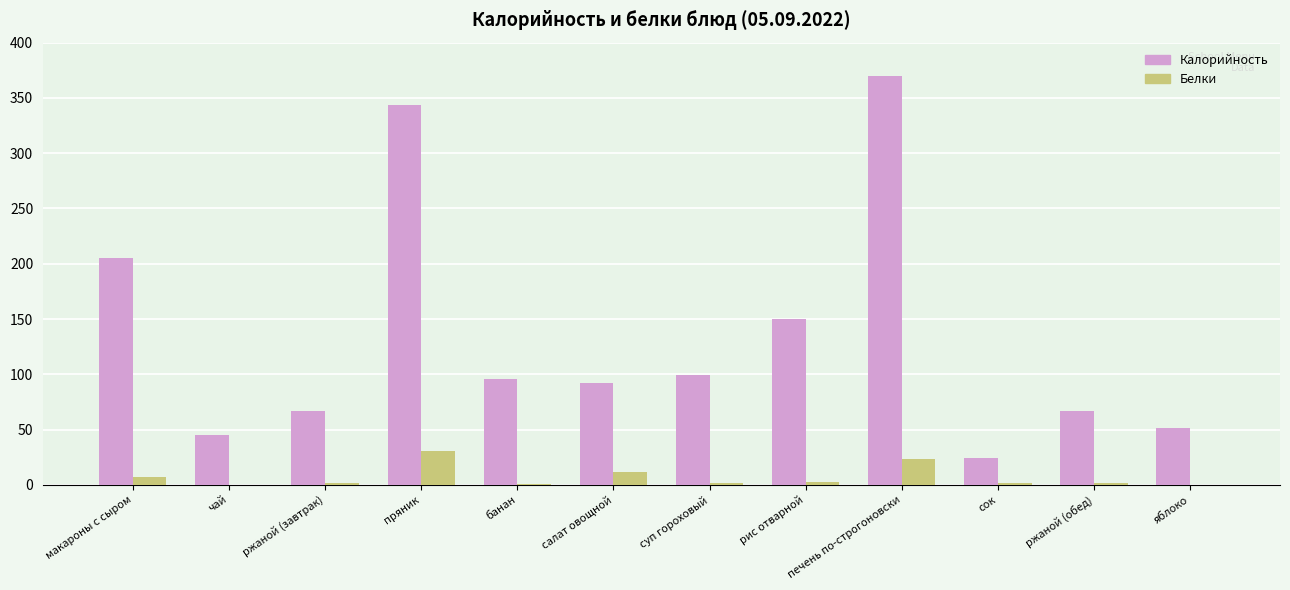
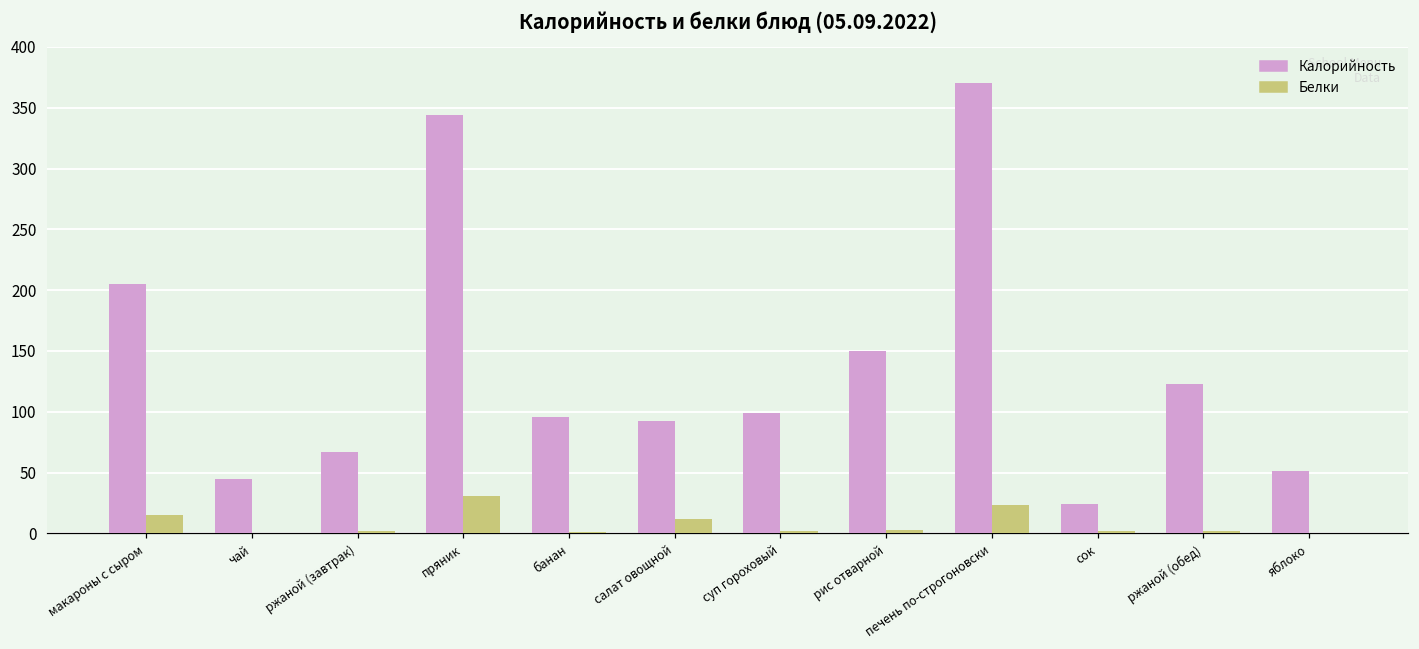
Белки, макароны с сыром: 7 -> 15
Калорийность, ржаной (обед): 67 -> 123
